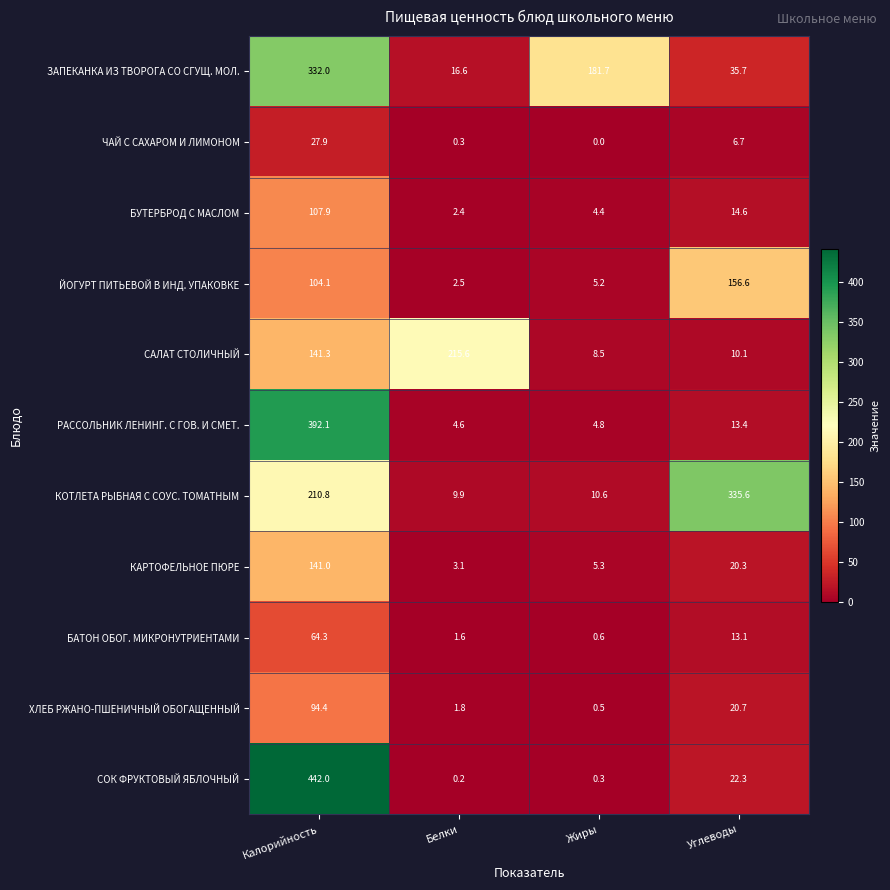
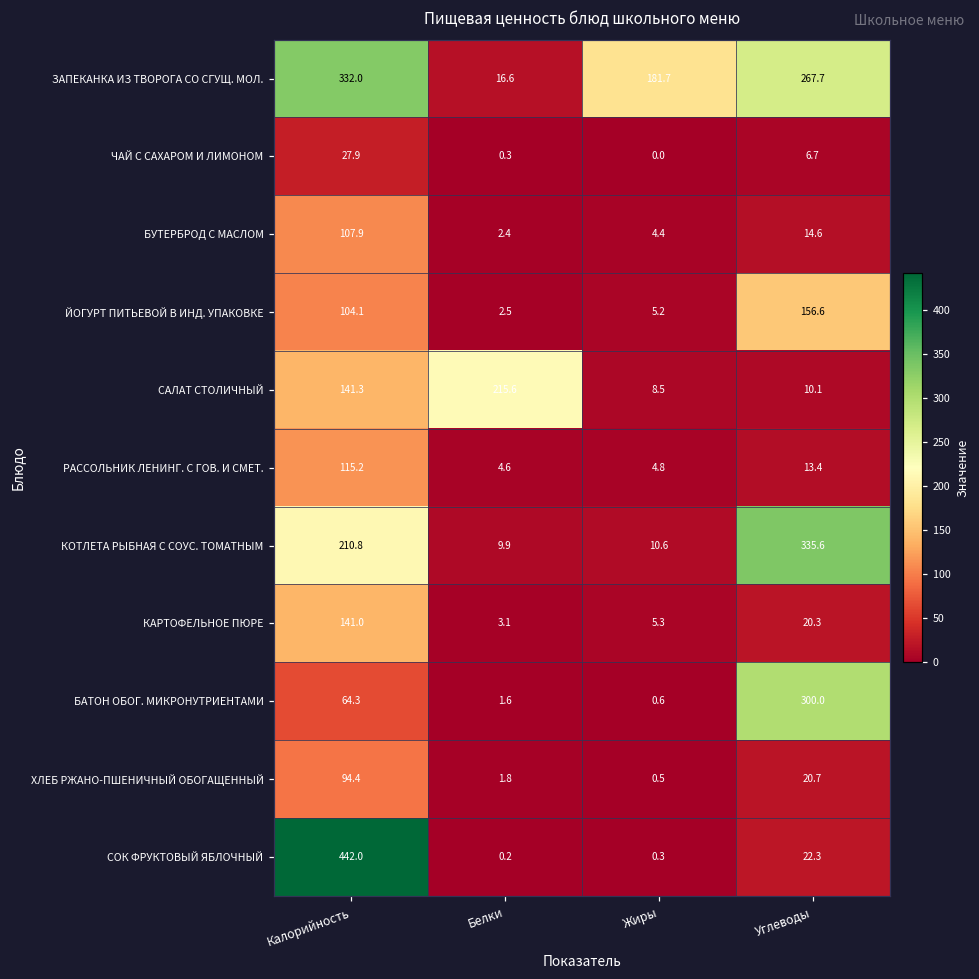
ЗАПЕКАНКА ИЗ ТВОРОГА СО СГУЩ. МОЛ., Углеводы: 35.7 -> 267.7
РАССОЛЬНИК ЛЕНИНГ. С ГОВ. И СМЕТ., Калорийность: 392.1 -> 115.2
БАТОН ОБОГ. МИКРОНУТРИЕНТАМИ, Углеводы: 13.1 -> 300.0
